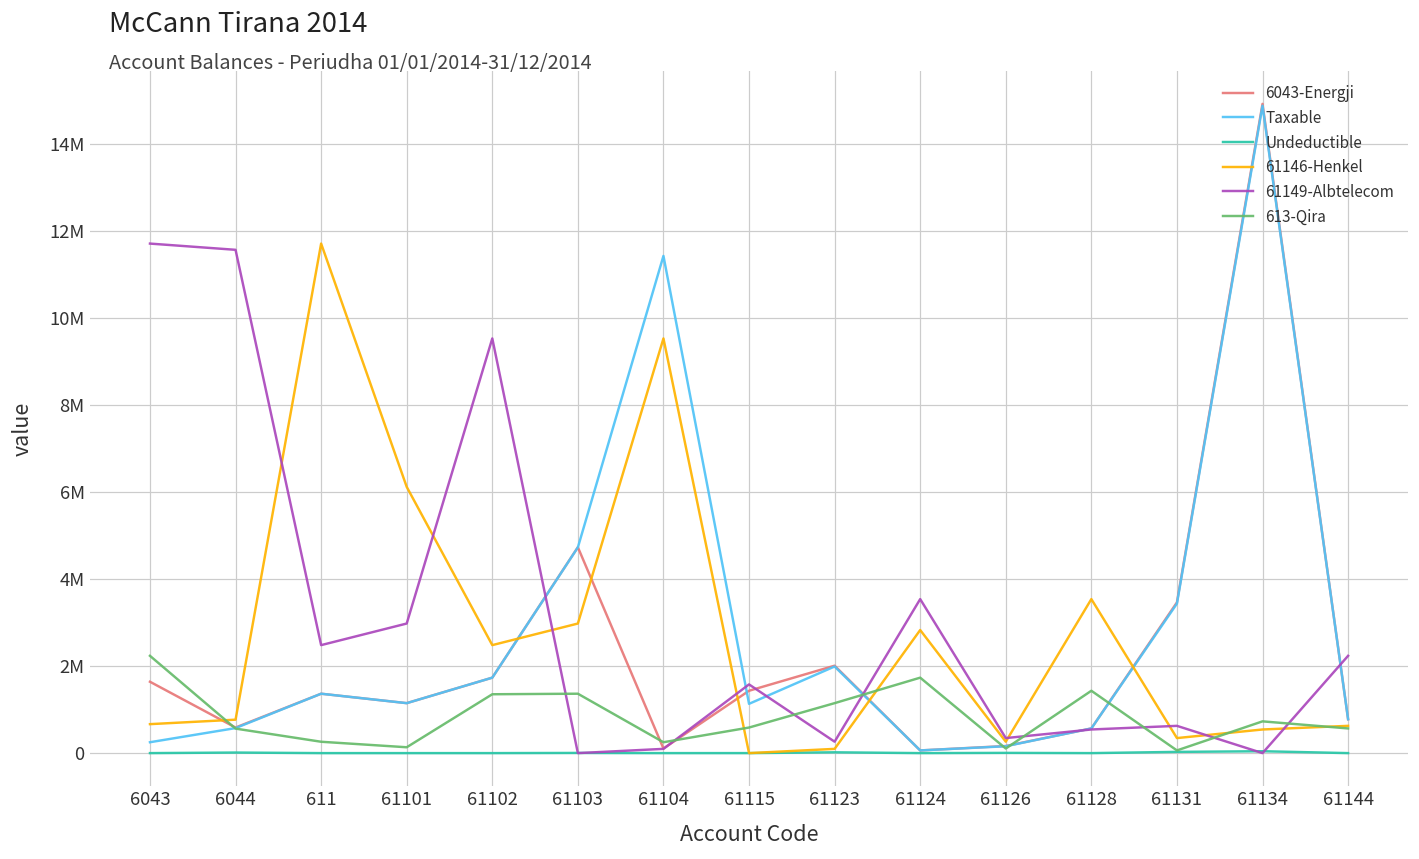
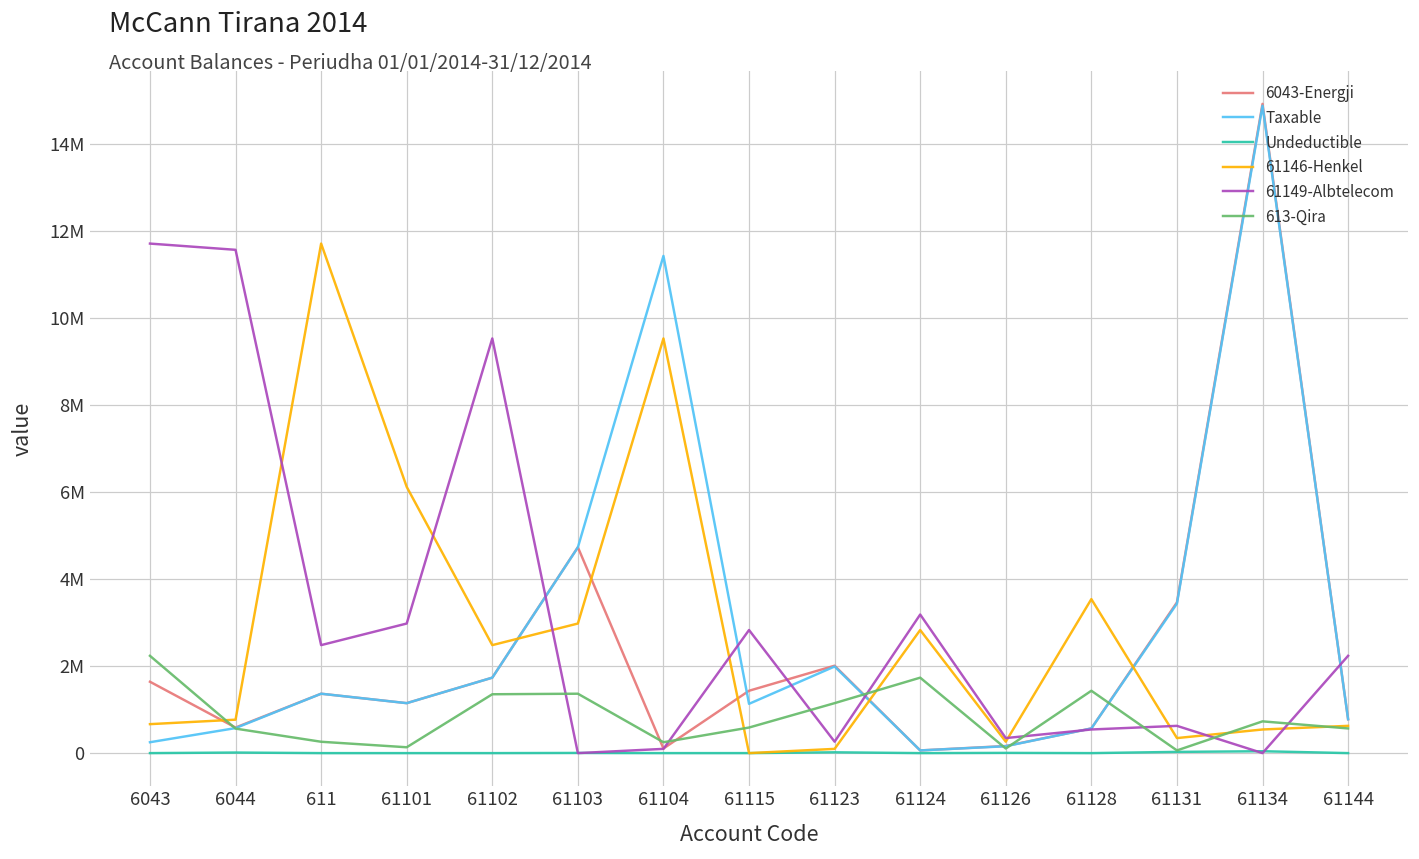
61149-Albtelecom, 61115: 1600000 -> 2800000
61149-Albtelecom, 61124: 3500000 -> 3200000
